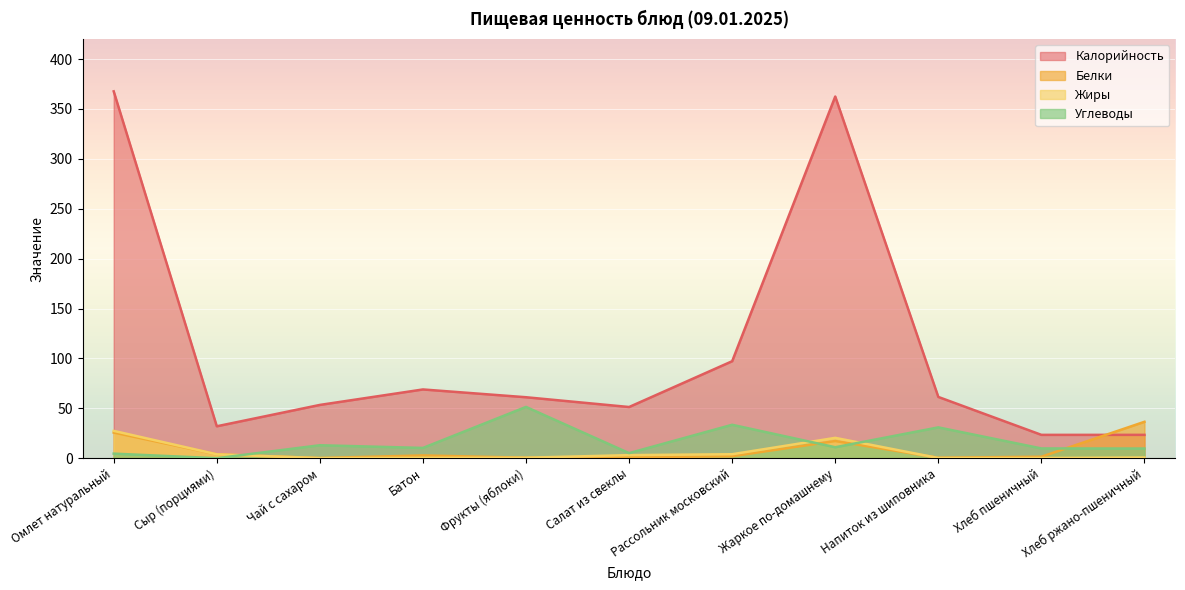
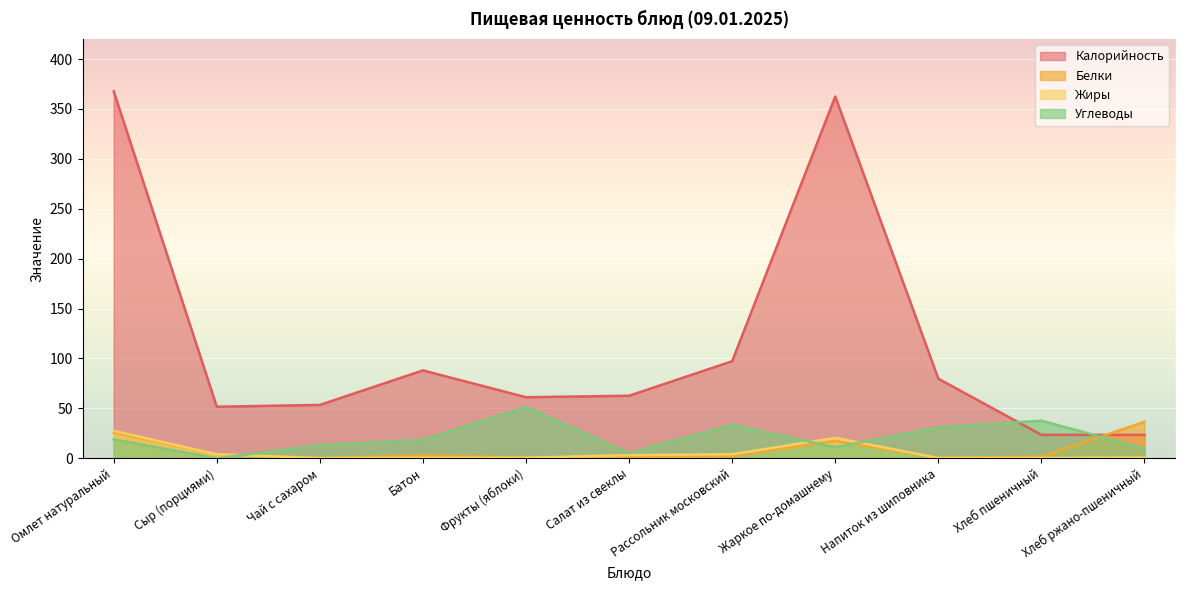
Углеводы, Омлет натуральный: 0 -> 20
Калорийность, Сыр (порциями): 30 -> 50
Калорийность, Батон: 70 -> 90
Углеводы, Батон: 10 -> 20
Калорийность, Салат из свеклы: 50 -> 60
Калорийность, Напиток из шиповника: 60 -> 80
Углеводы, Хлеб пшеничный: 10 -> 40
